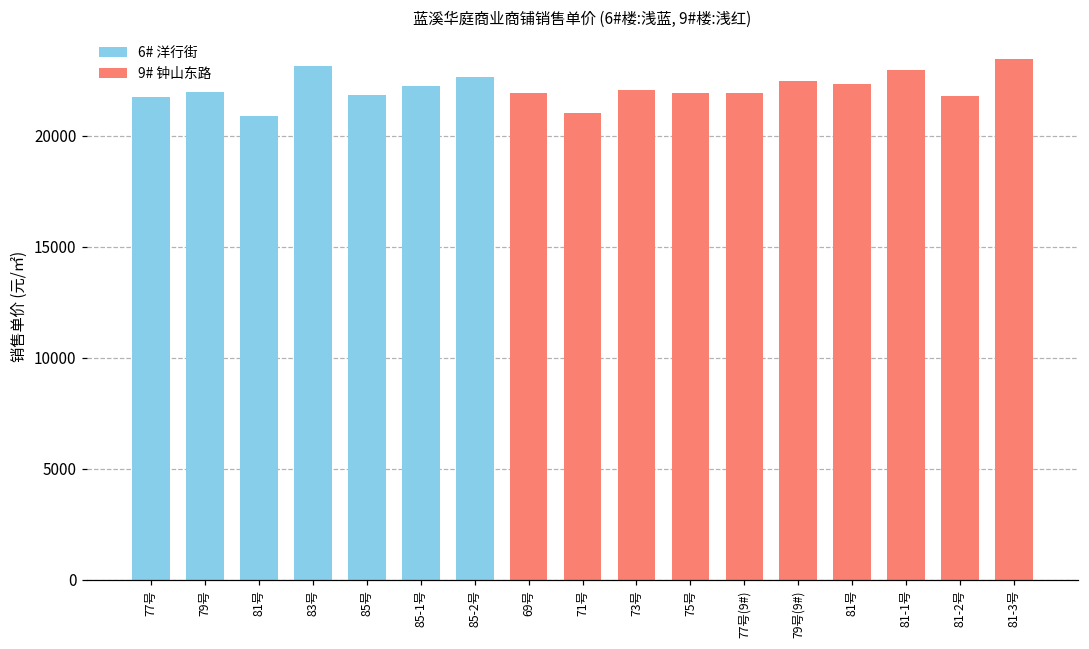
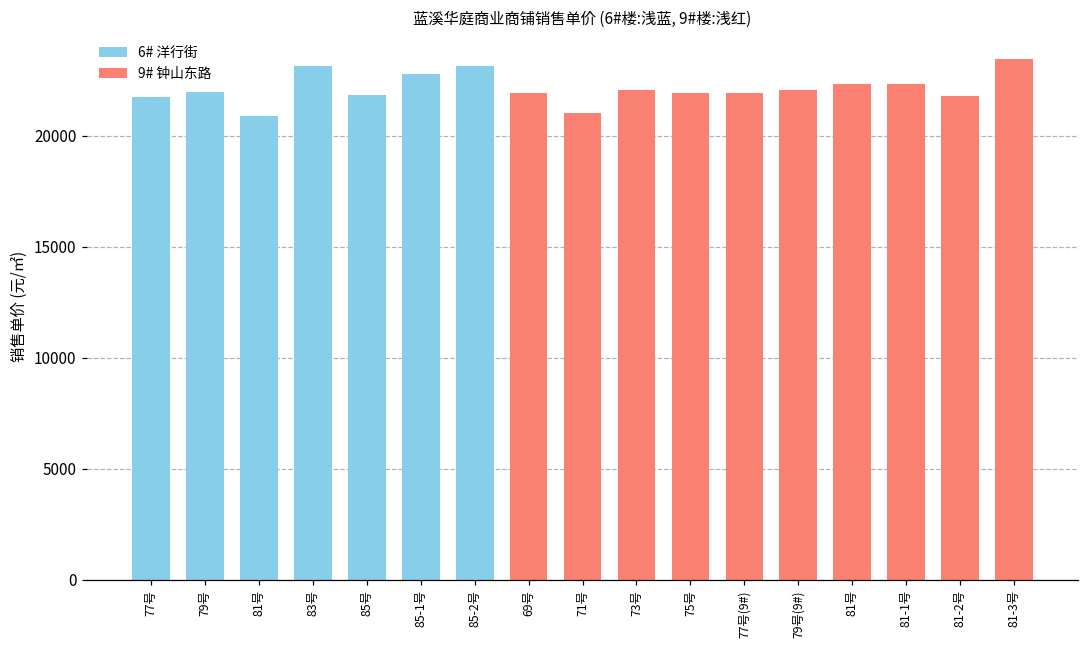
85-1号: 22200 -> 22800
85-2号: 22700 -> 23100
79号(9#): 22500 -> 22100
81-1号: 23000 -> 22300
